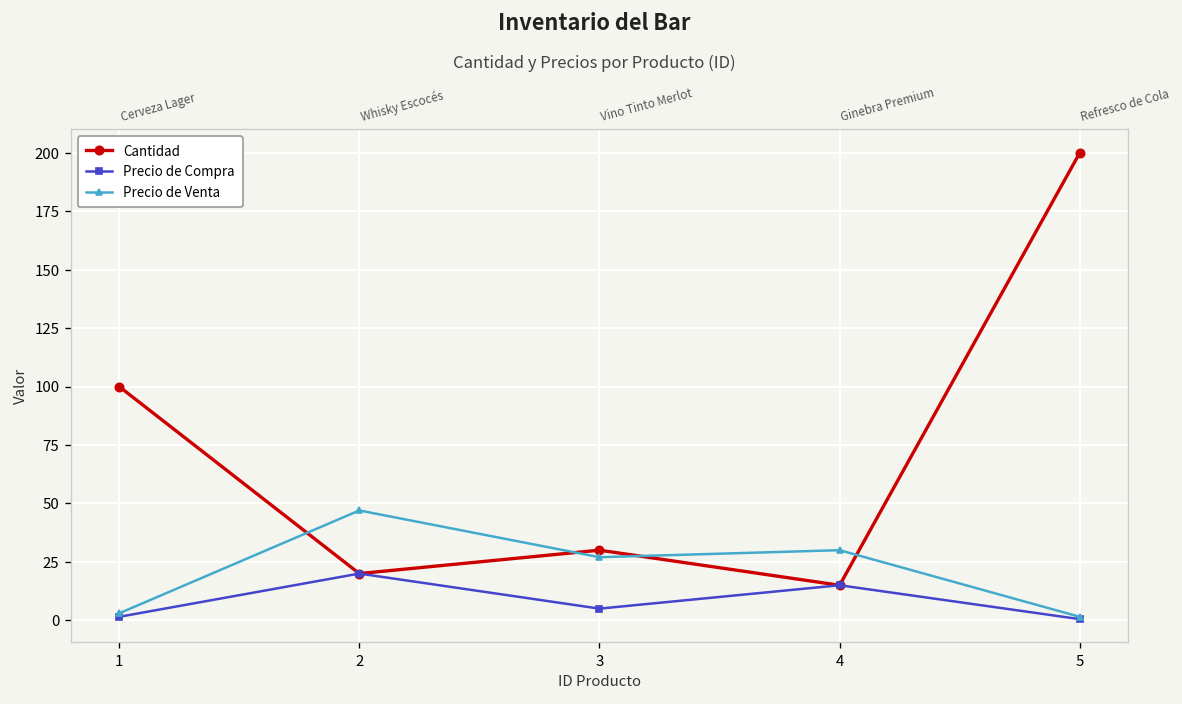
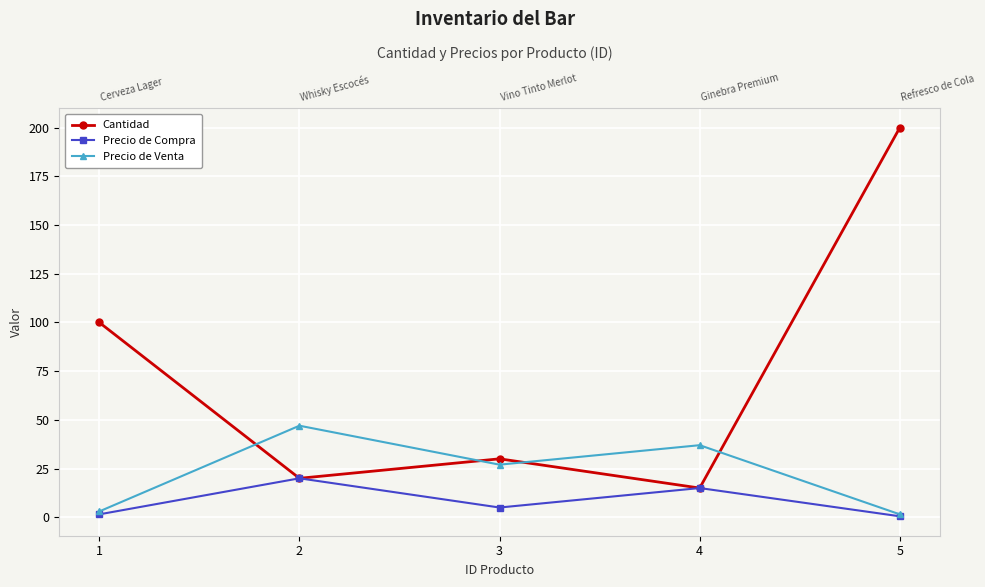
Precio de Venta, 4: 30 -> 37
